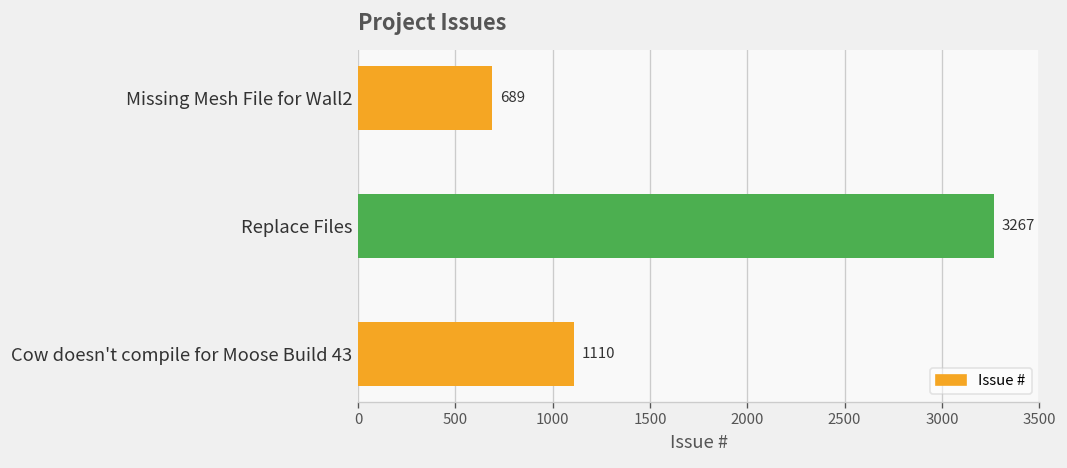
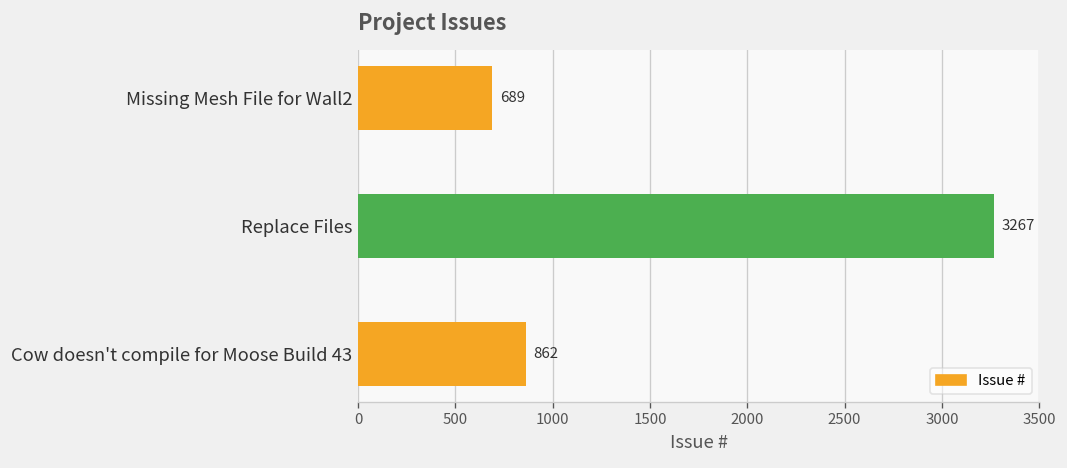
Cow doesn't compile for Moose Build 43: 1110 -> 862
